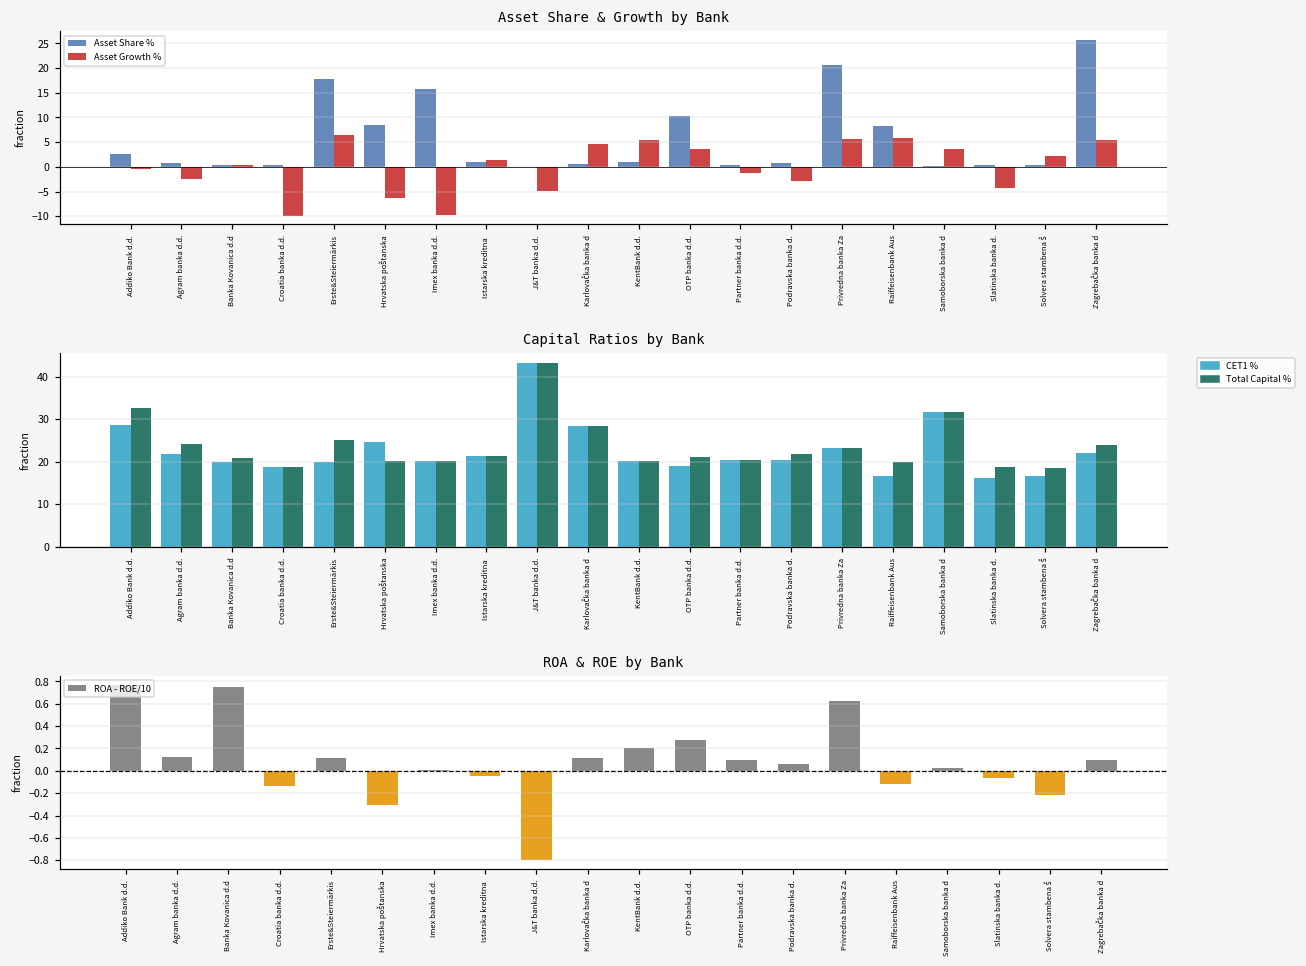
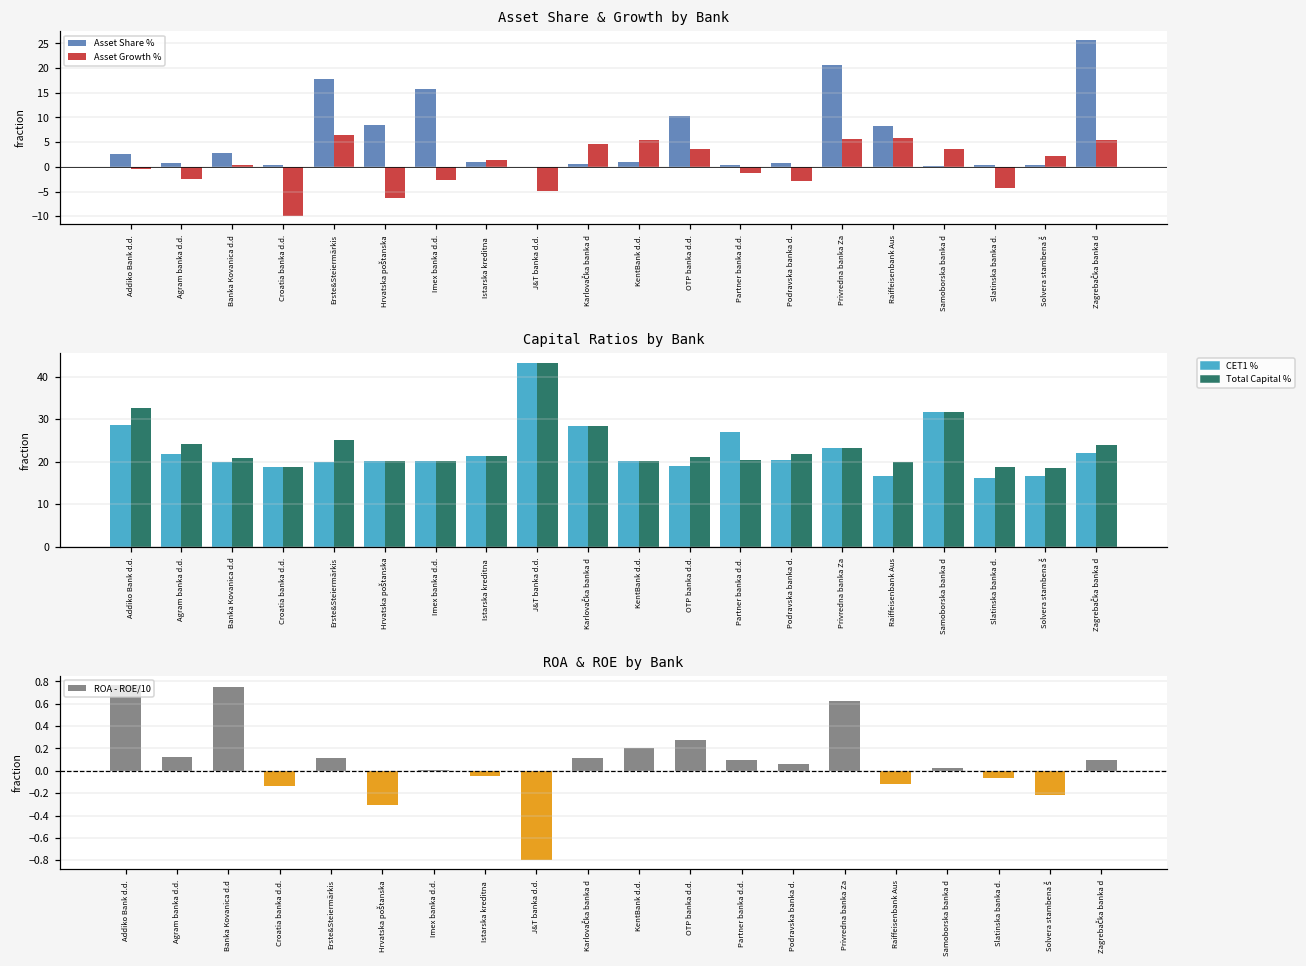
Asset Share & Growth by Bank, Asset Share %, Banka Kovanica d.d: 0 -> 3
Asset Share & Growth by Bank, Asset Growth %, Imex banka d.d.: -10 -> -3
Capital Ratios by Bank, CET1 %, Hrvatska poštanska: 25 -> 20
Capital Ratios by Bank, CET1 %, Partner banka d.d.: 20 -> 27
